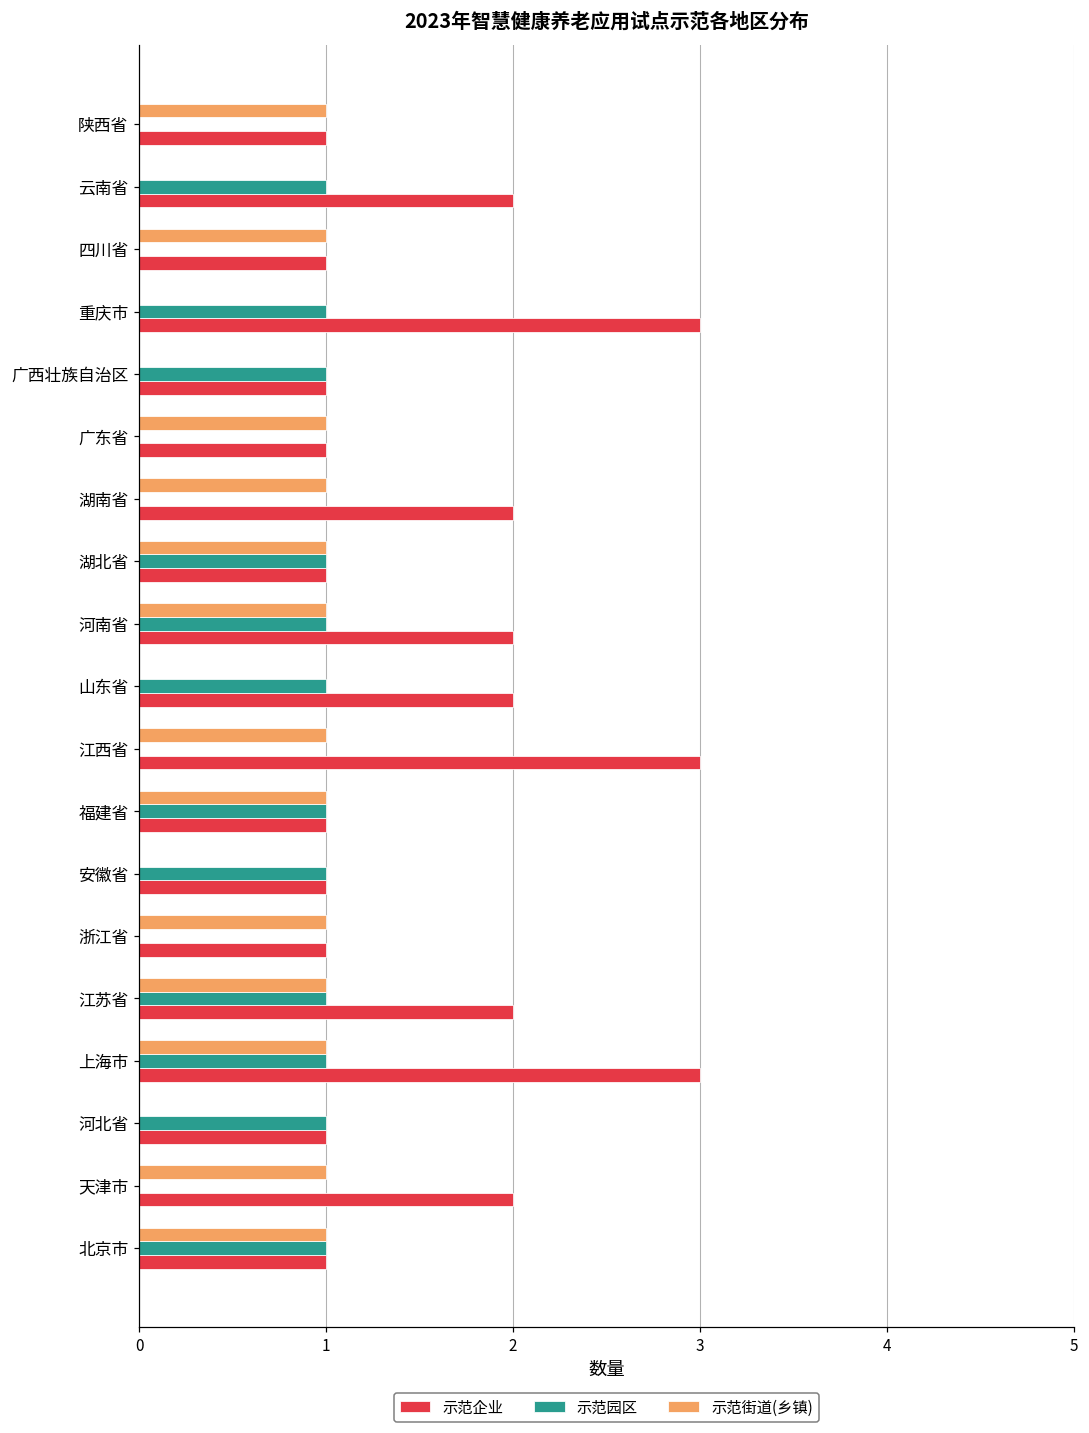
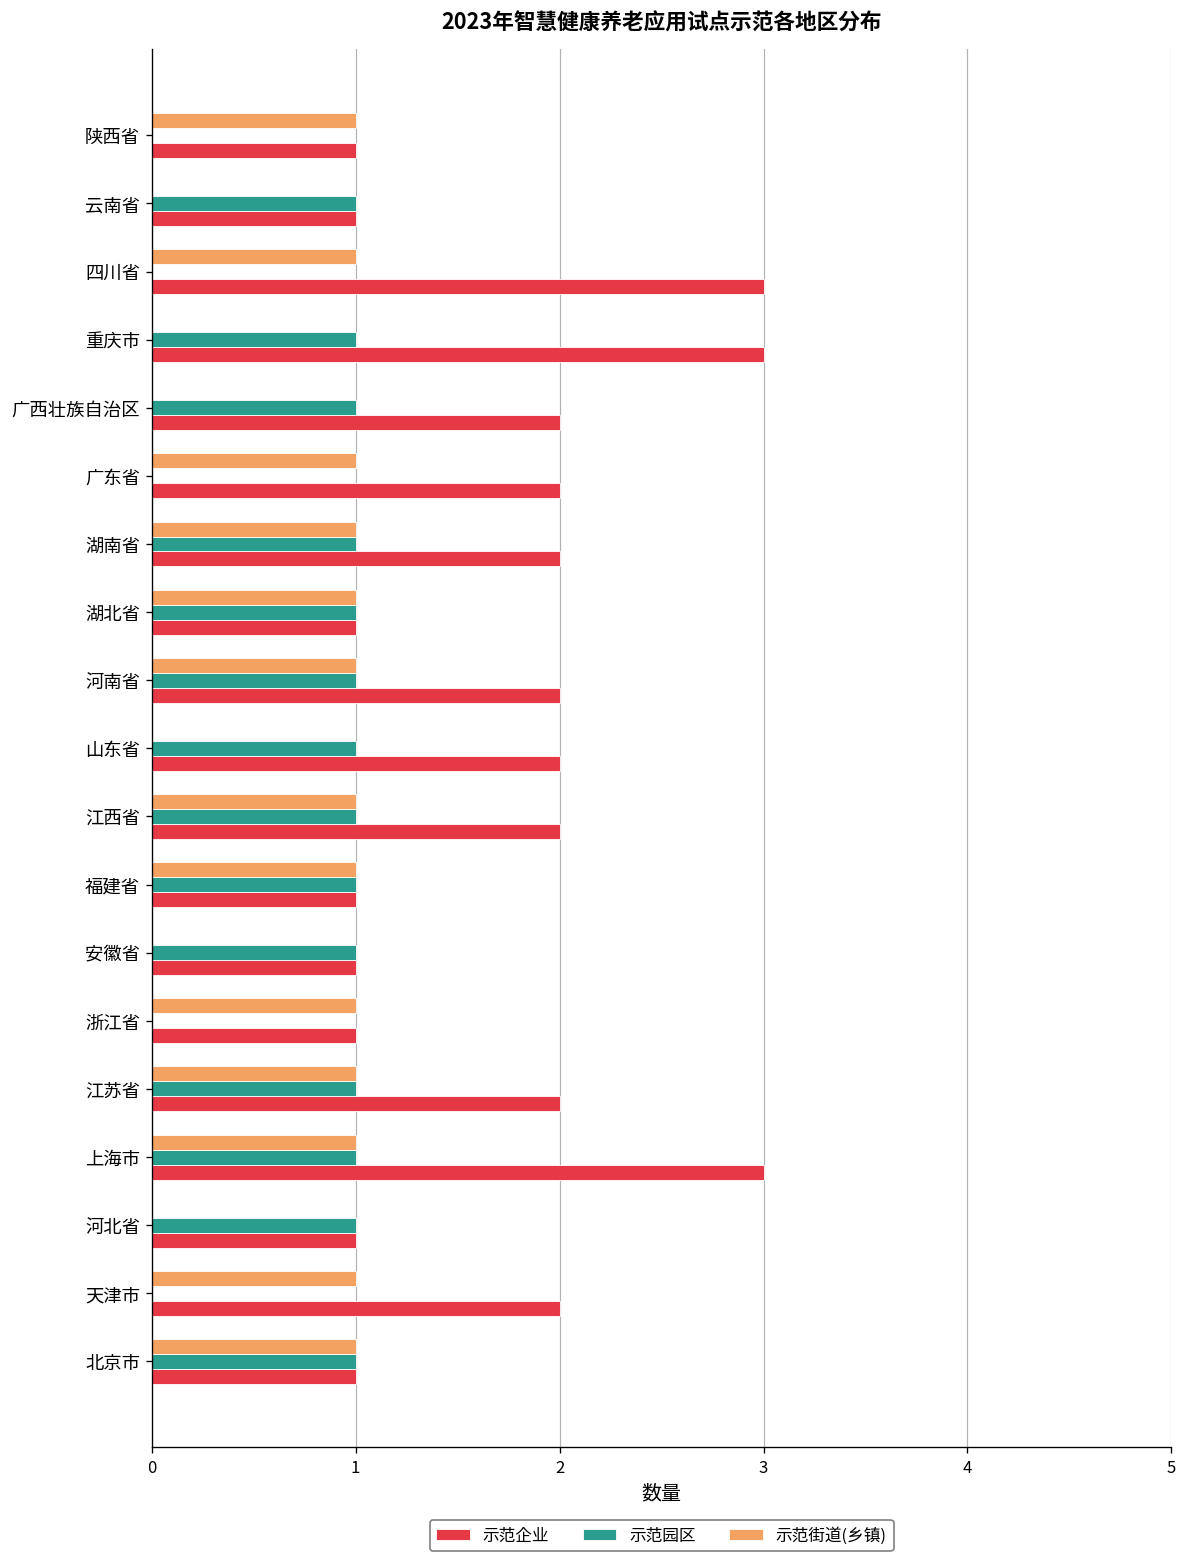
示范企业, 云南省: 2 -> 1
示范企业, 四川省: 1 -> 3
示范企业, 广西壮族自治区: 1 -> 2
示范企业, 广东省: 1 -> 2
示范园区, 湖南省: 0 -> 1
示范园区, 江西省: 0 -> 1
示范企业, 江西省: 3 -> 2
